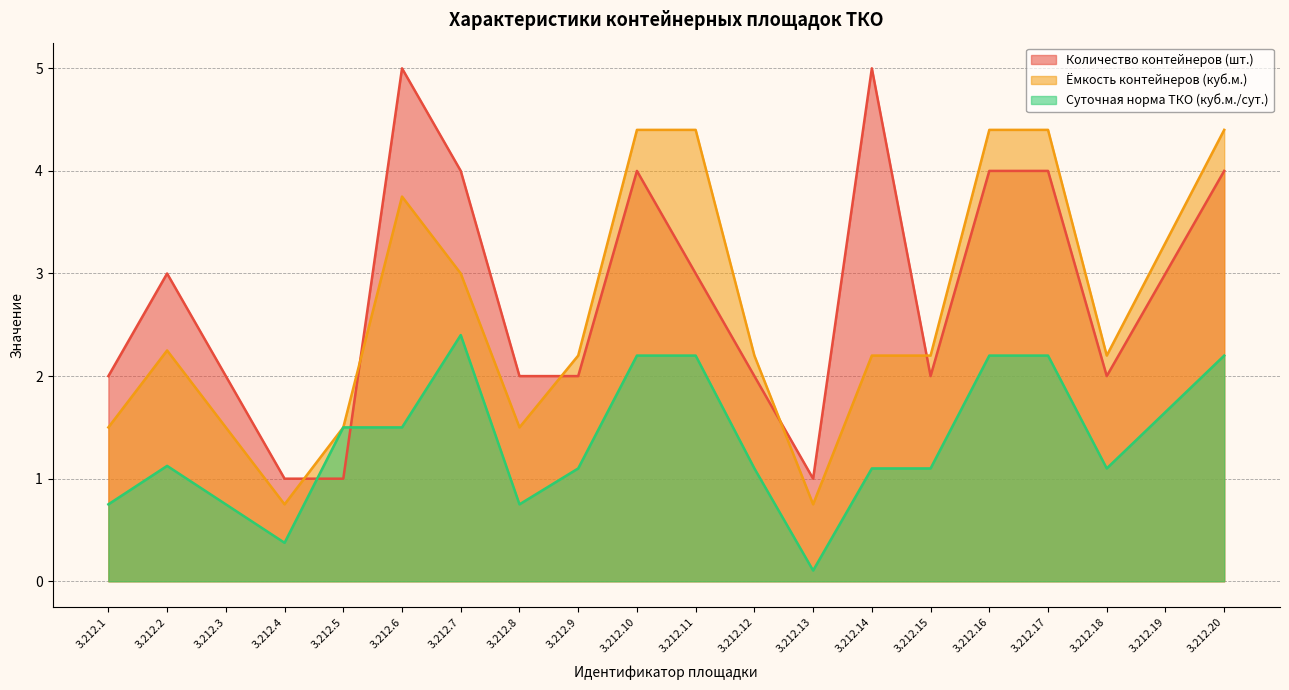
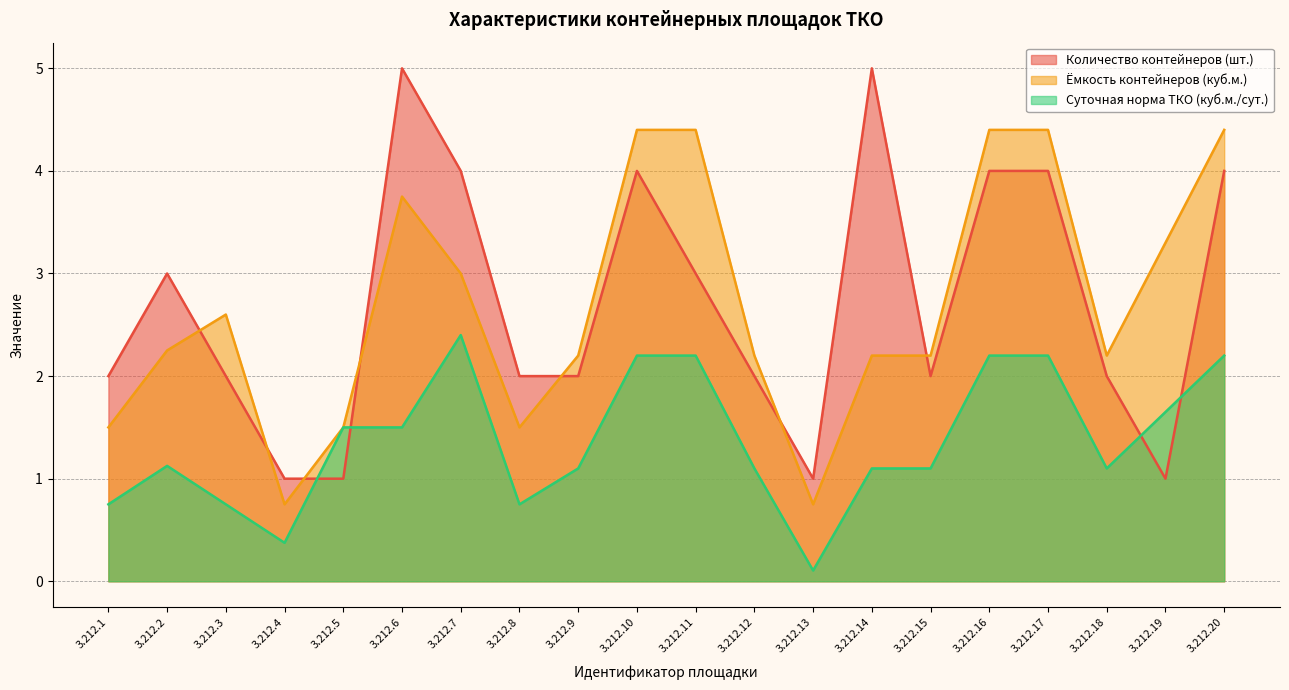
Ёмкость контейнеров (куб.м.), 3.212.3: 1.5 -> 2.6
Количество контейнеров (шт.), 3.212.19: 3 -> 1
